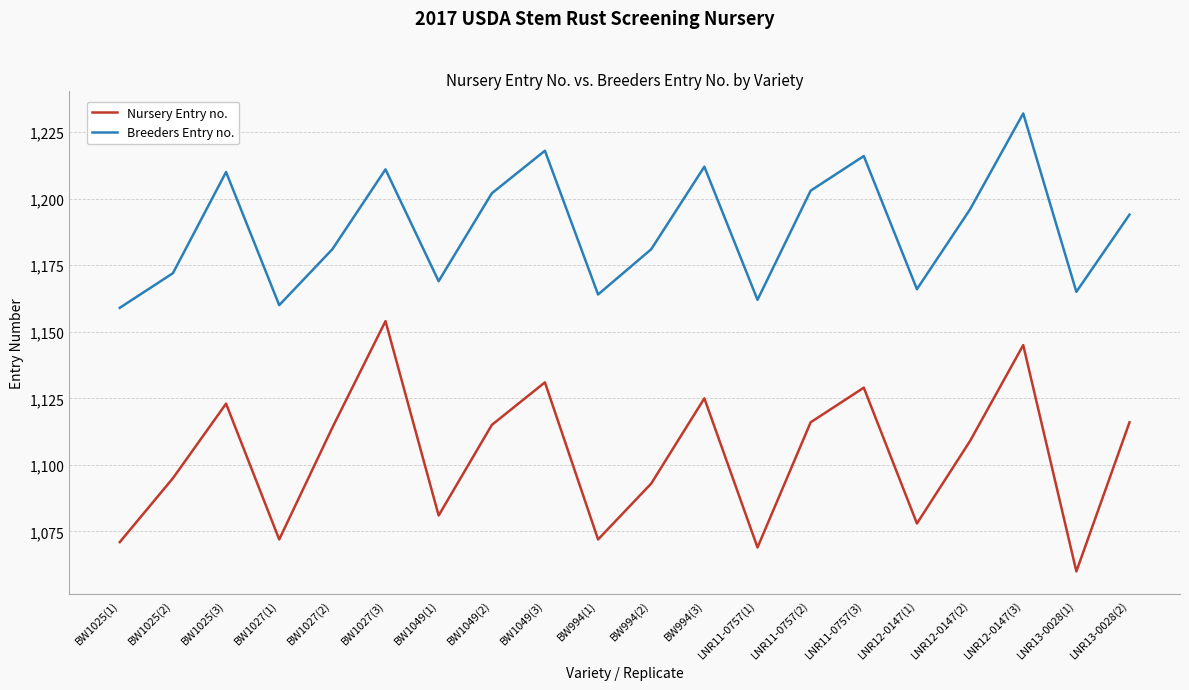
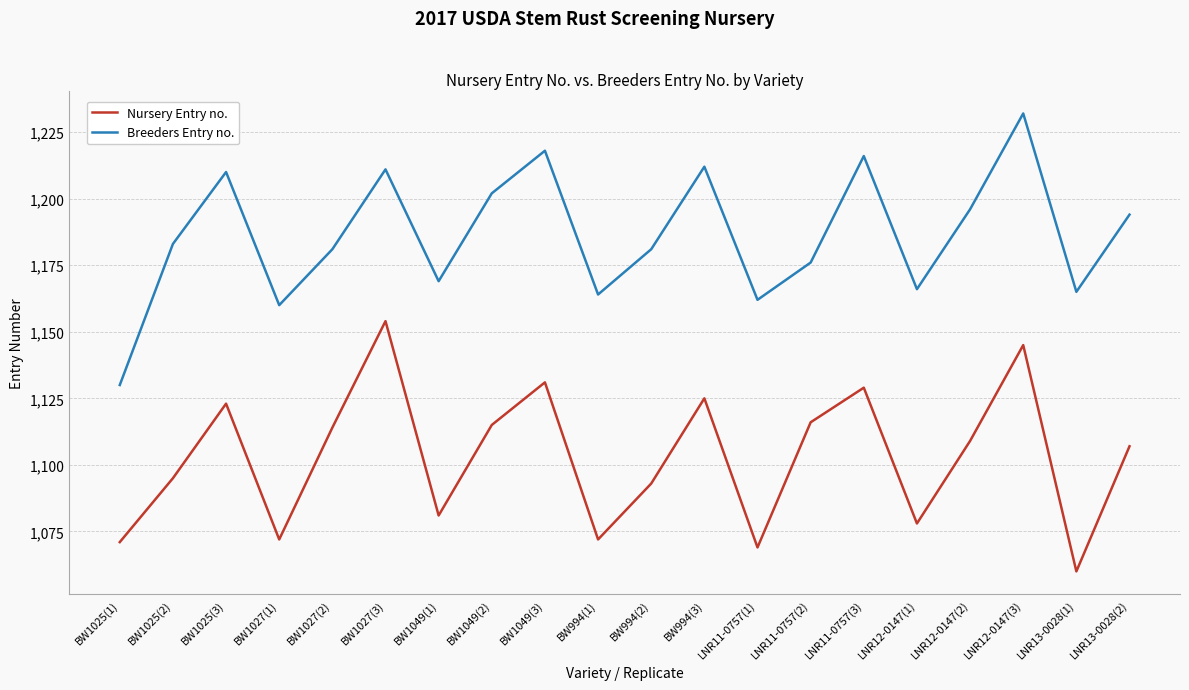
Breeders Entry no., BW1025(1): 1,159 -> 1,130
Breeders Entry no., BW1025(2): 1,172 -> 1,183
Breeders Entry no., LNR11-0757(2): 1,203 -> 1,176
Nursery Entry no., LNR13-0028(2): 1,116 -> 1,107
